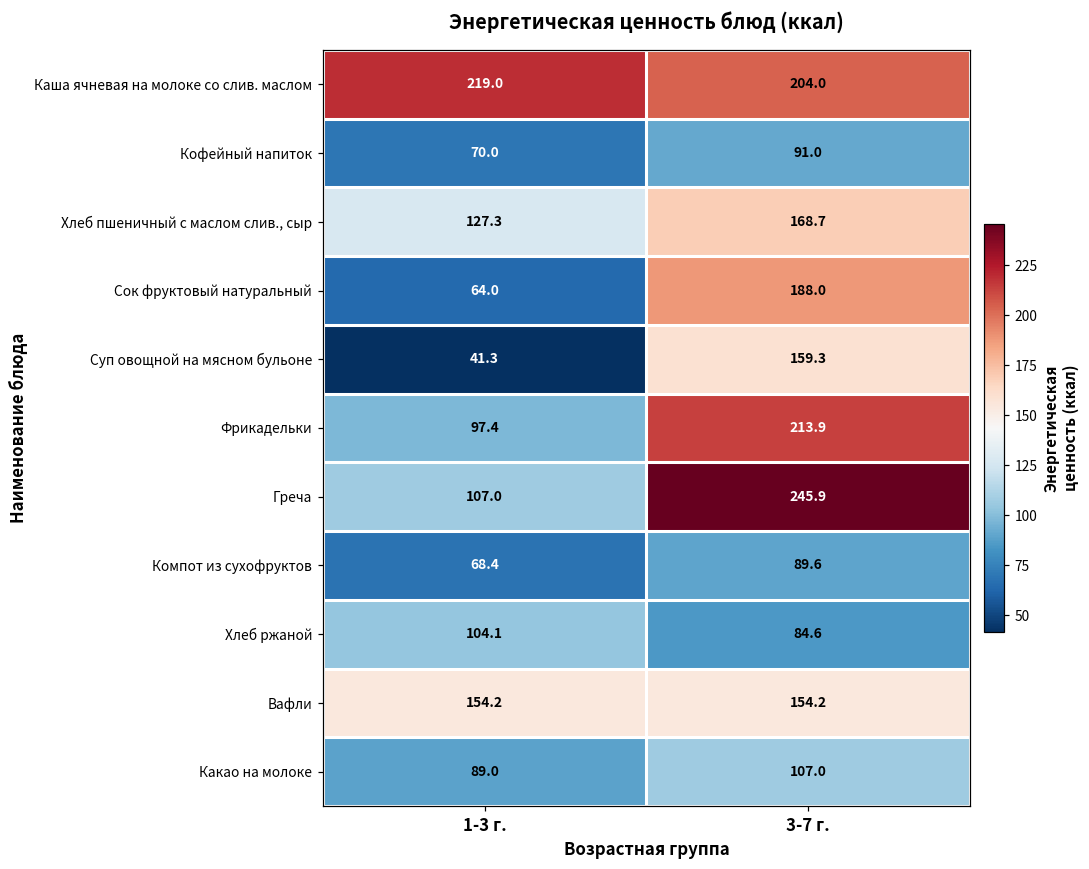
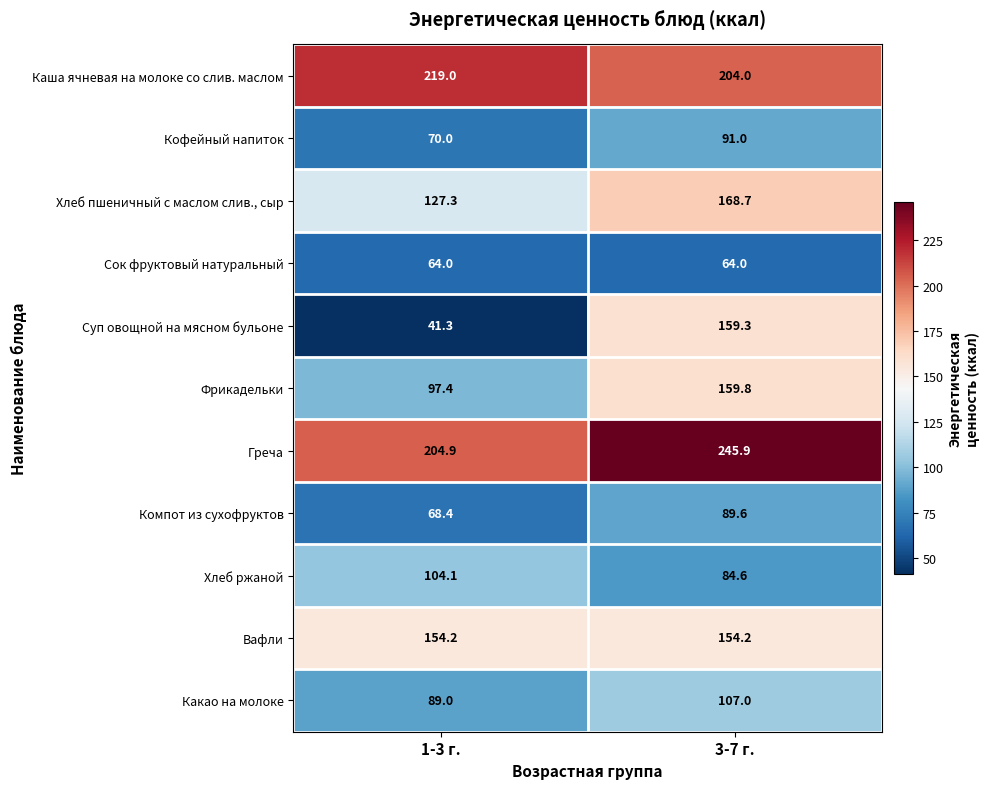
Сок фруктовый натуральный, 3-7 г.: 188.0 -> 64.0
Фрикадельки, 3-7 г.: 213.9 -> 159.8
Греча, 1-3 г.: 107.0 -> 204.9
